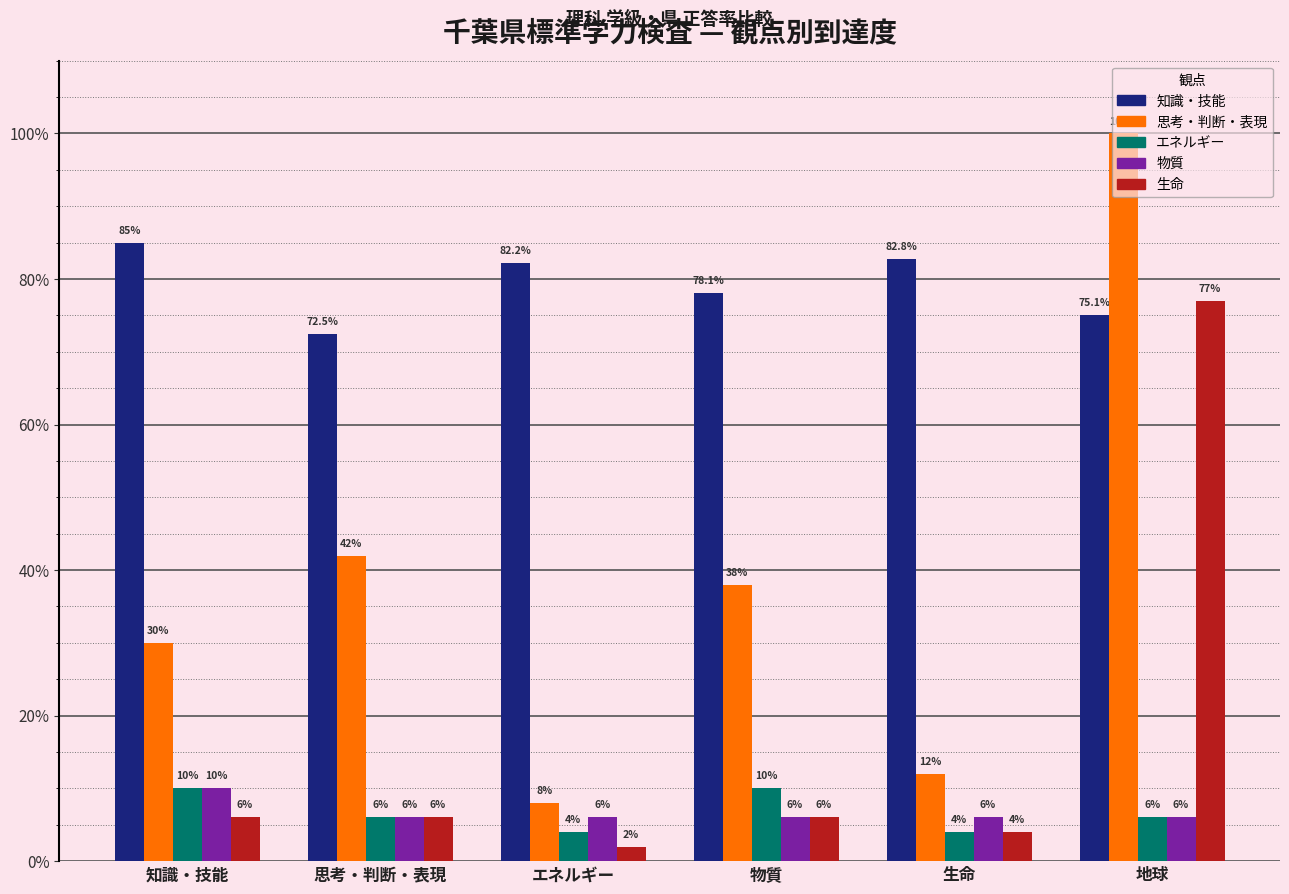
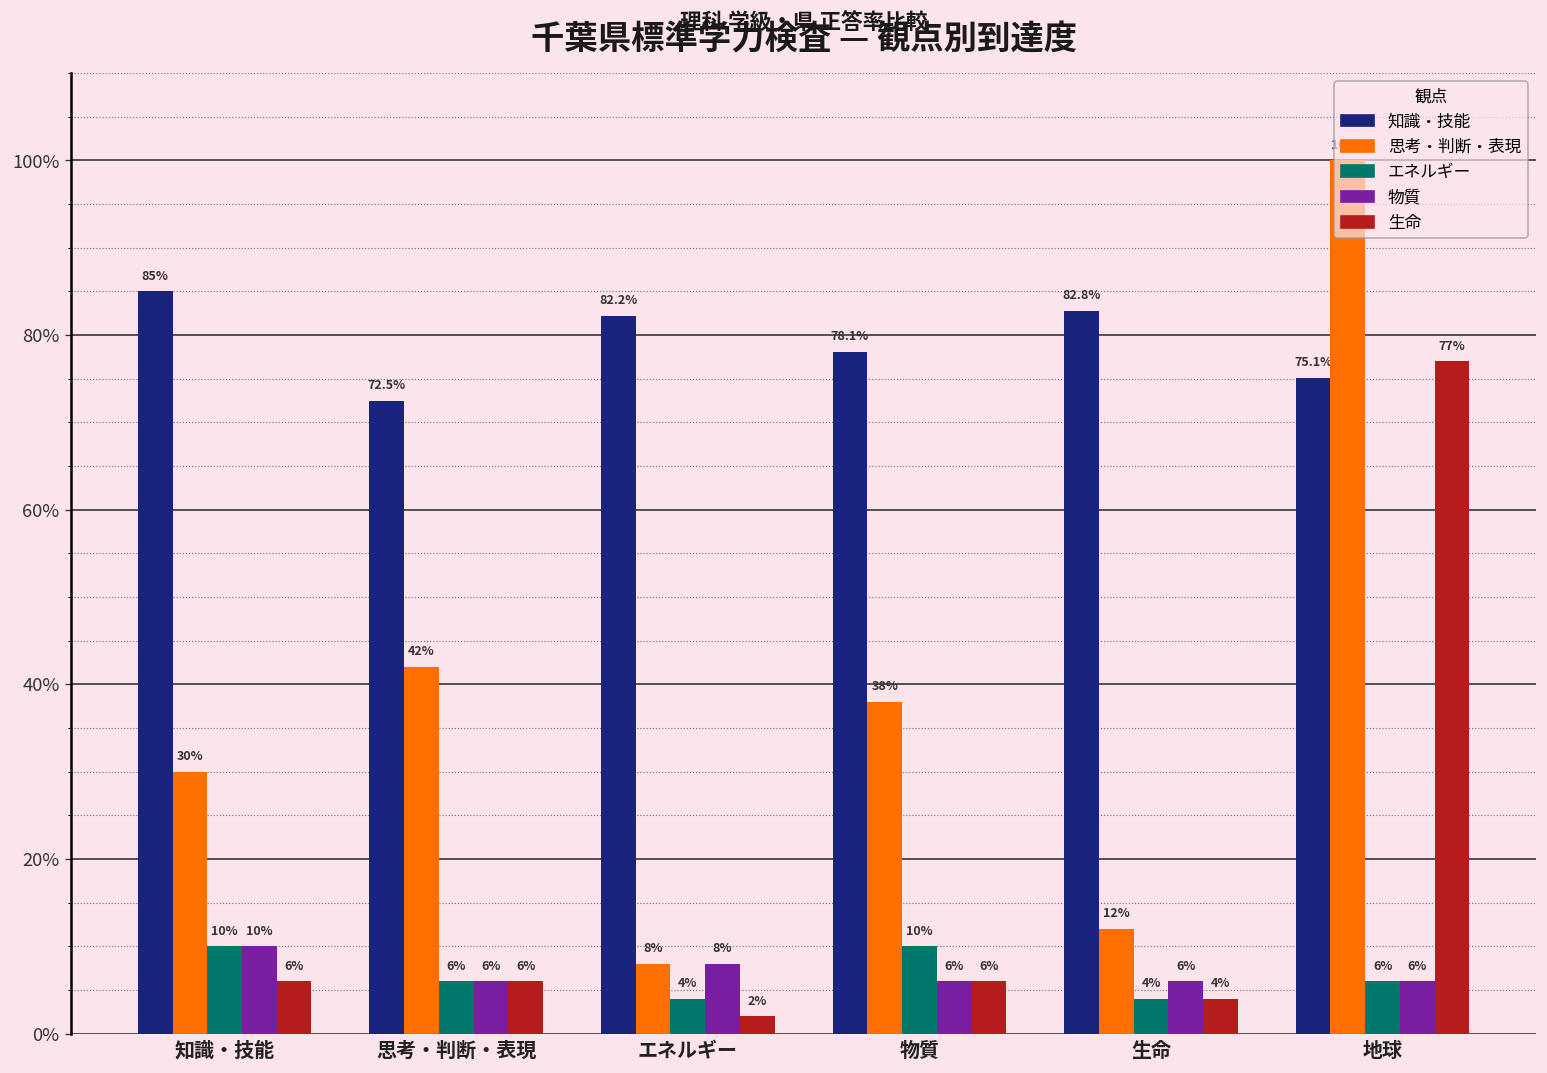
物質, エネルギー: 6% -> 8%
